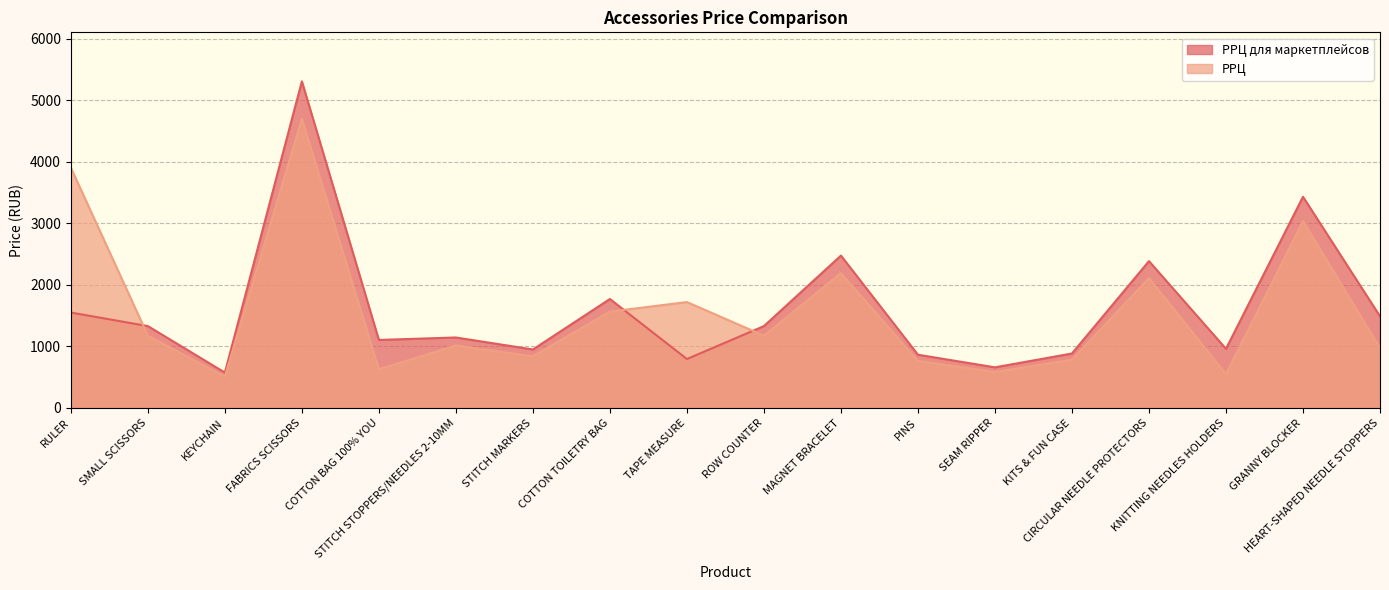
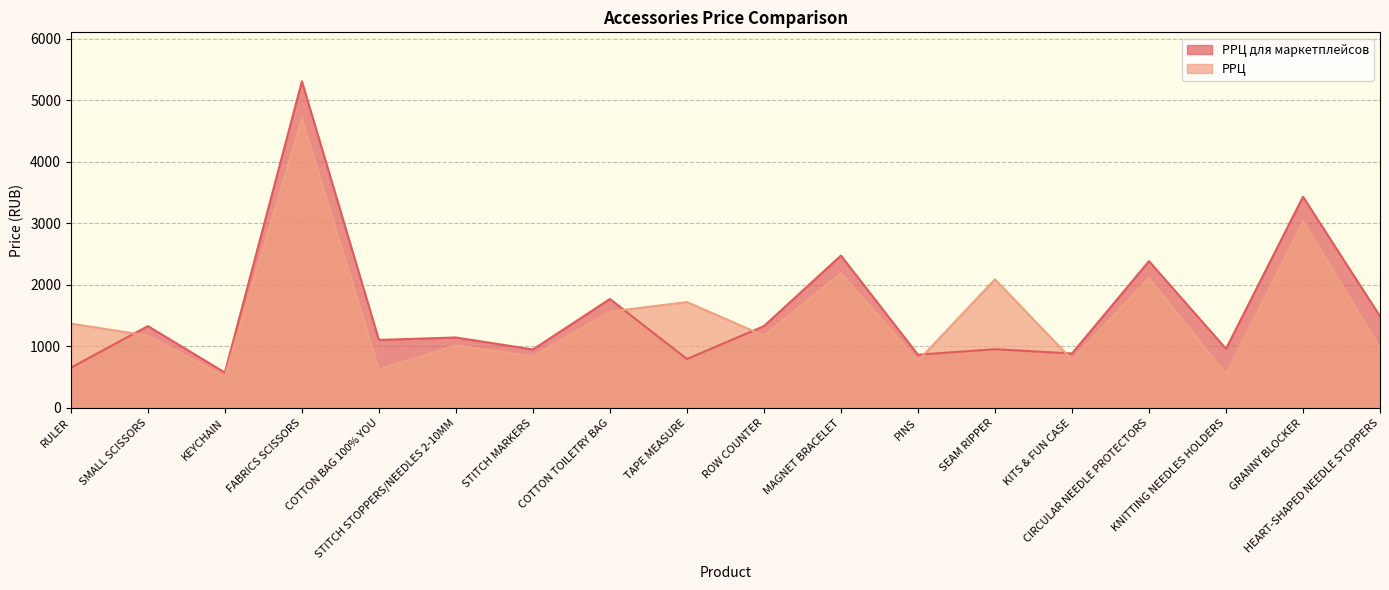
РРЦ для маркетплейсов, RULER: 1600 -> 700
РРЦ, RULER: 3900 -> 1400
РРЦ для маркетплейсов, SEAM RIPPER: 700 -> 1000
РРЦ, SEAM RIPPER: 600 -> 2100
